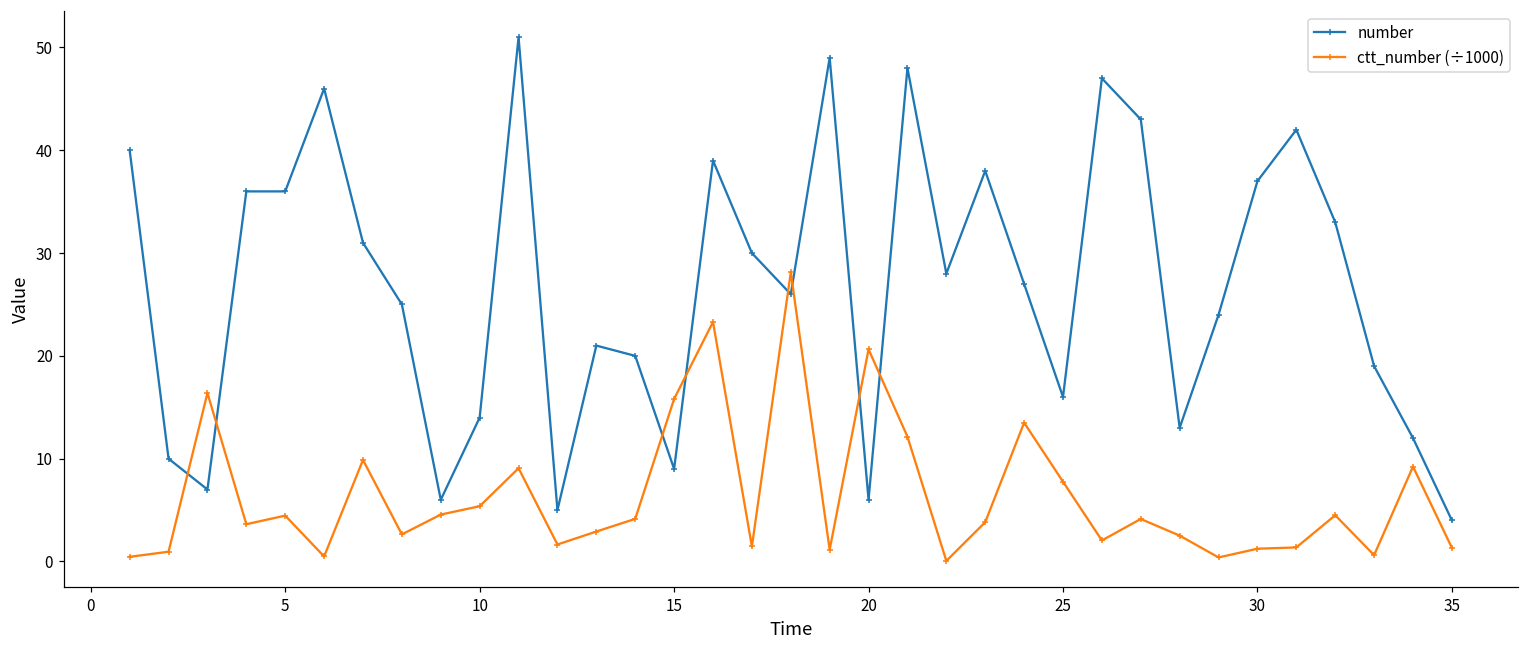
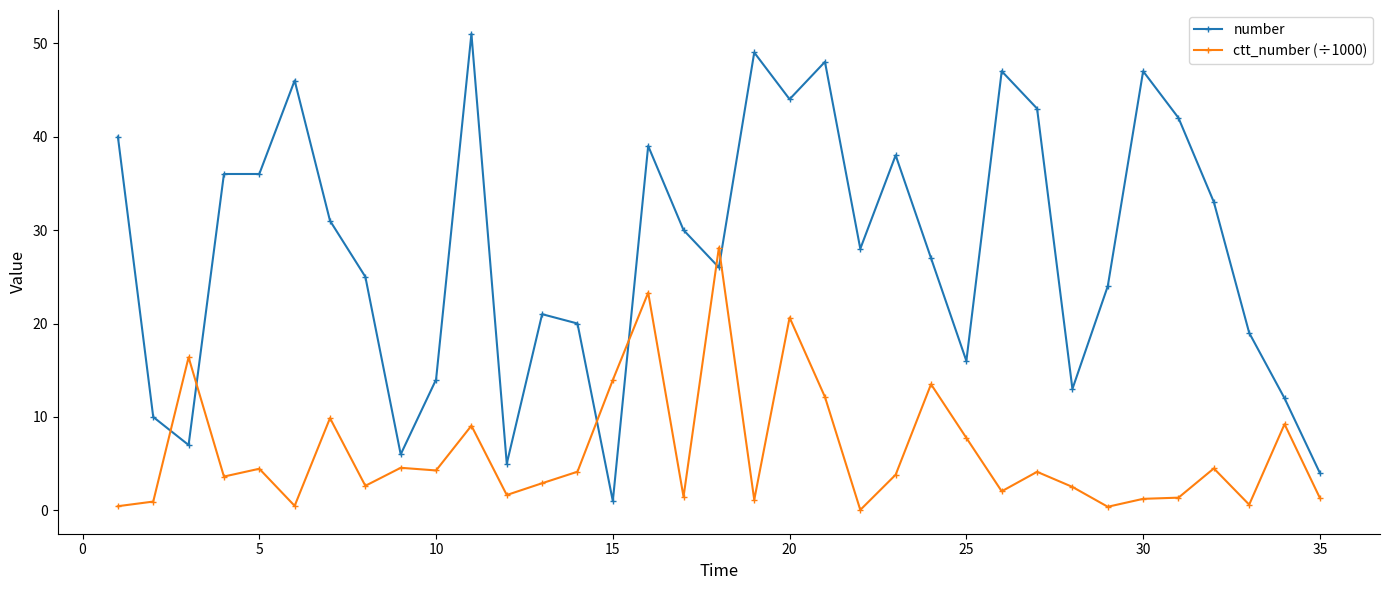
ctt_number (÷1000), 10: 5 -> 4
number, 15: 9 -> 1
ctt_number (÷1000), 15: 16 -> 14
number, 20: 6 -> 44
number, 30: 37 -> 47
